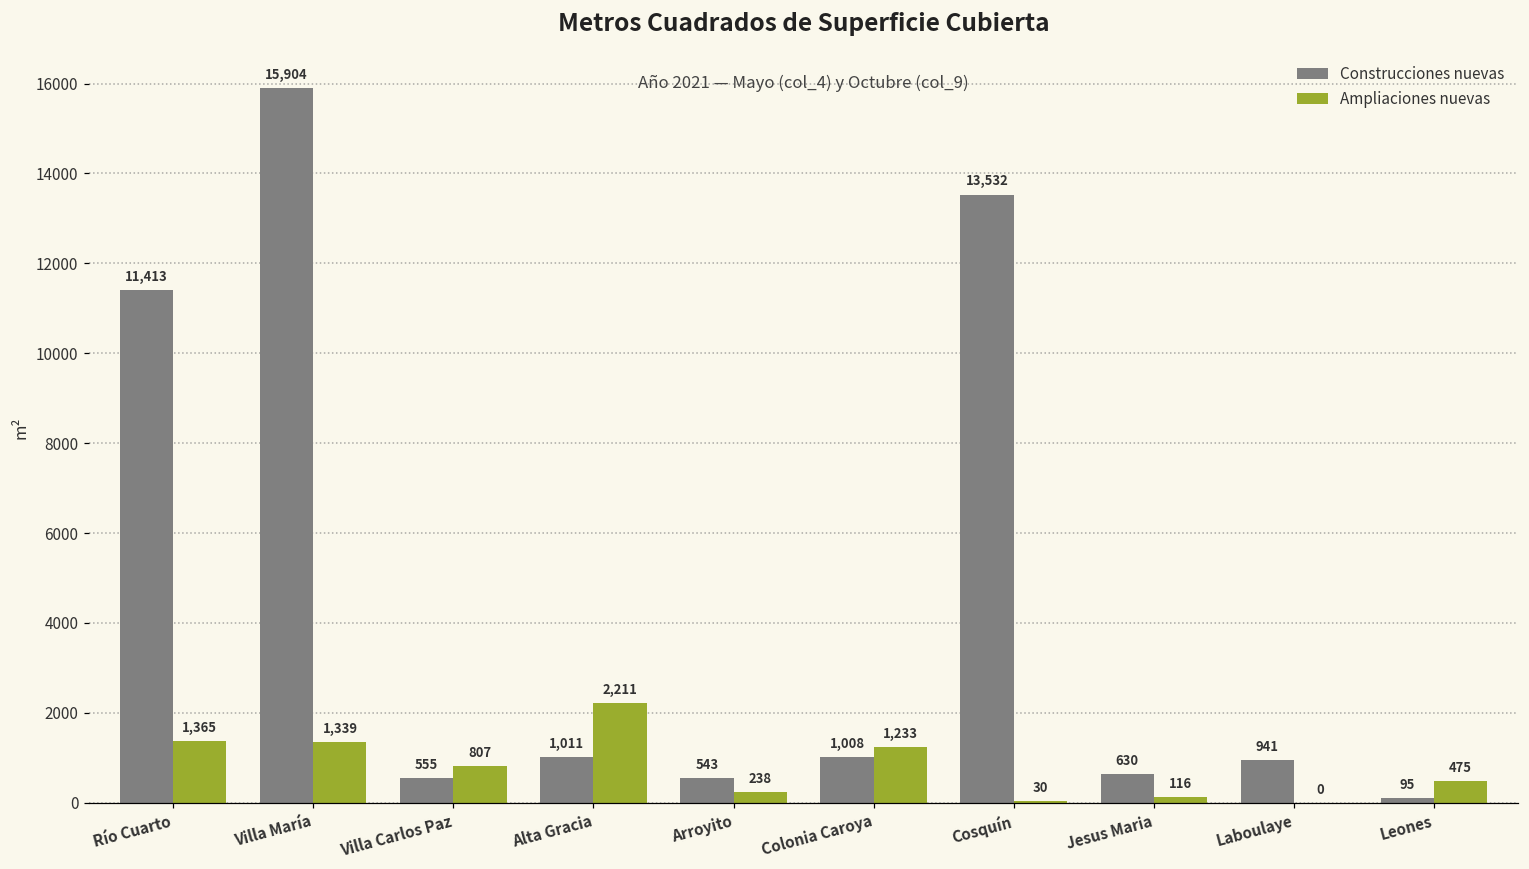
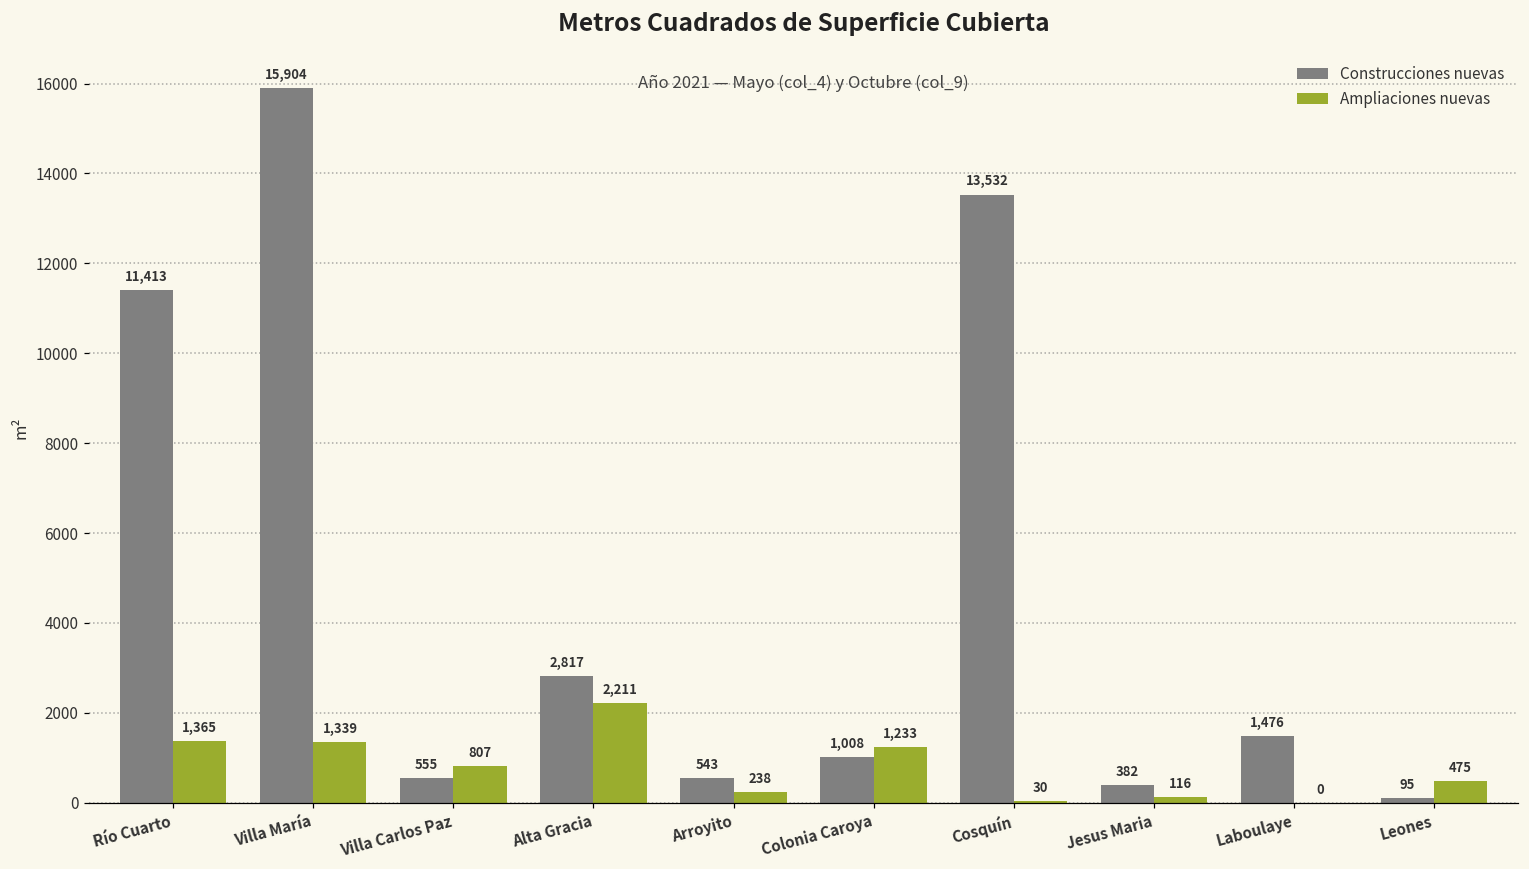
Construcciones nuevas, Alta Gracia: 1,011 -> 2,817
Construcciones nuevas, Jesus Maria: 630 -> 382
Construcciones nuevas, Laboulaye: 941 -> 1,476
